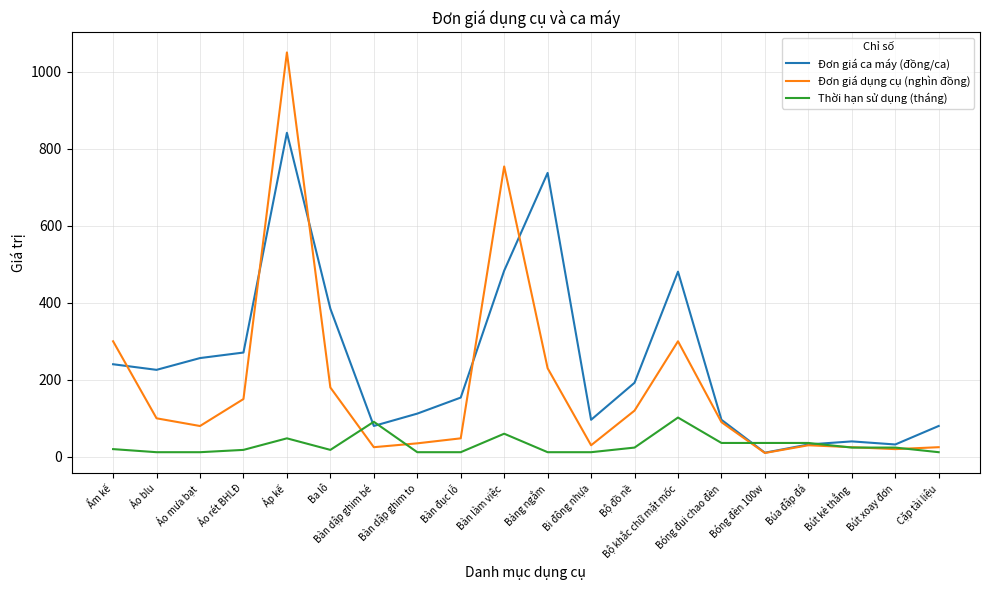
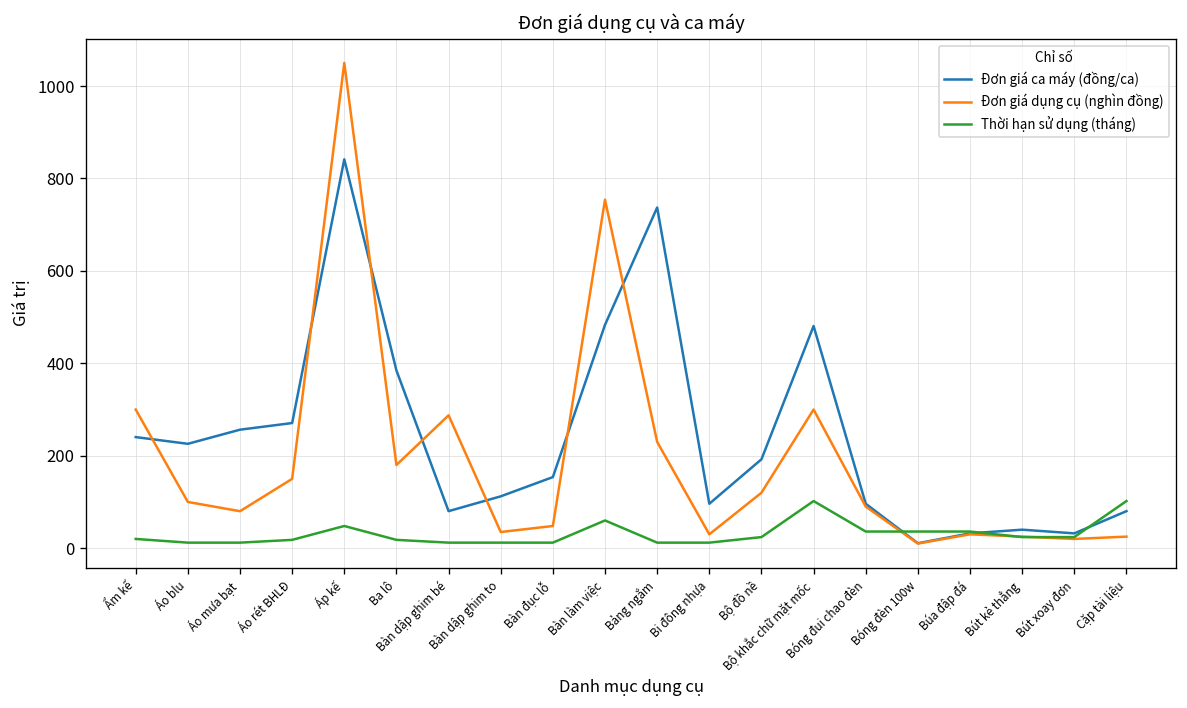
Đơn giá dụng cụ (nghìn đồng), Bàn dập ghim bé: 30 -> 290
Thời hạn sử dụng (tháng), Bàn dập ghim bé: 90 -> 10
Thời hạn sử dụng (tháng), Cặp tài liệu: 10 -> 100
